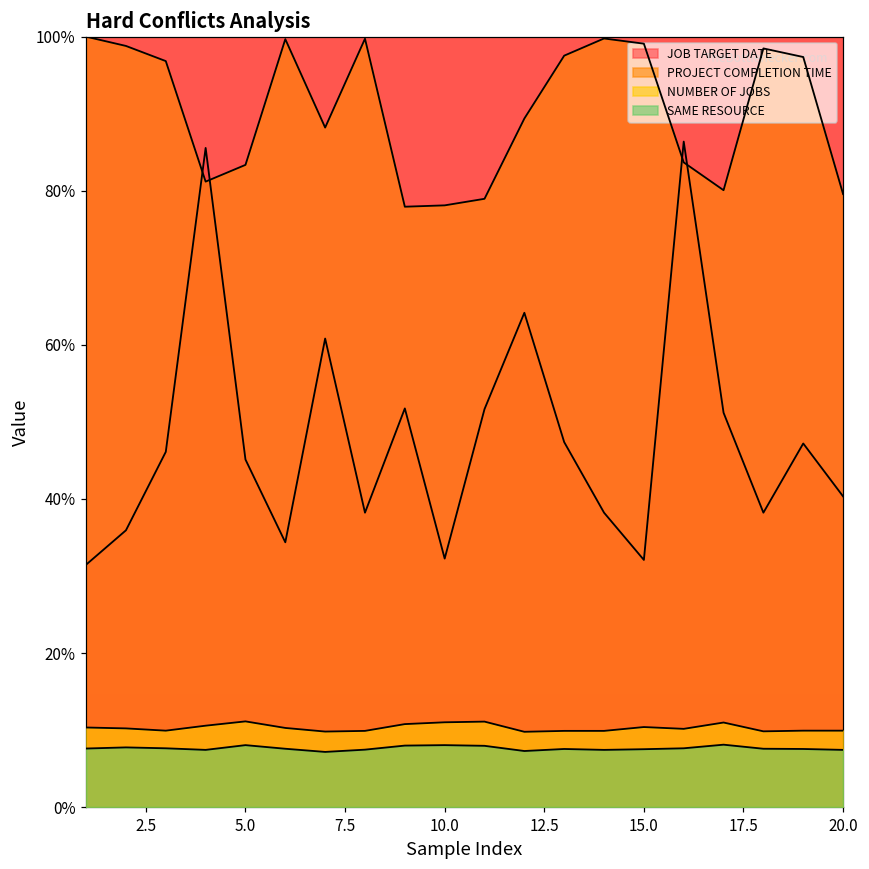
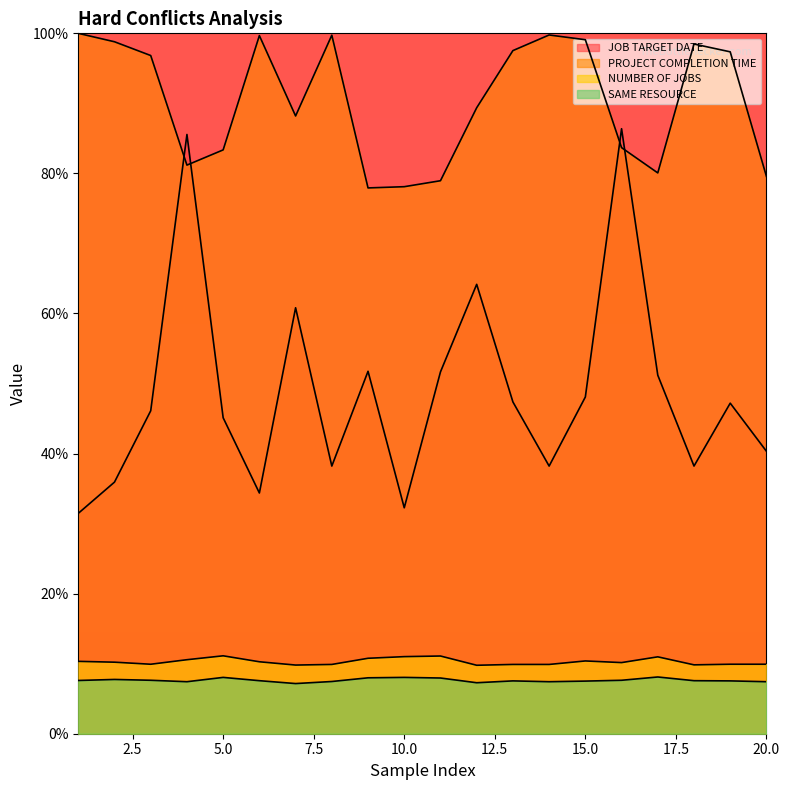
JOB TARGET DATE, 15.0: 32% -> 48%
